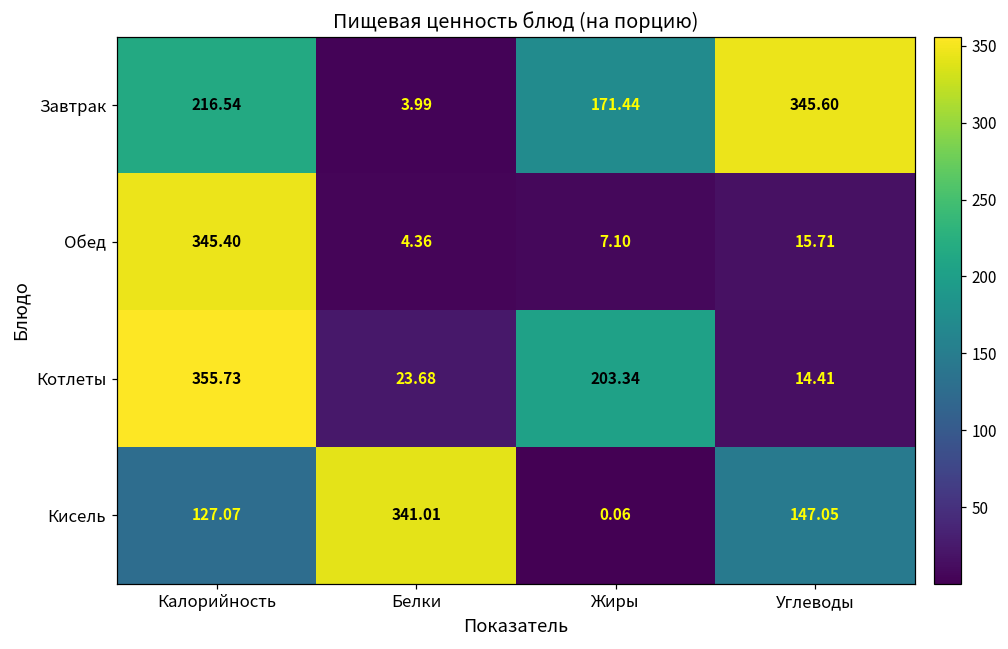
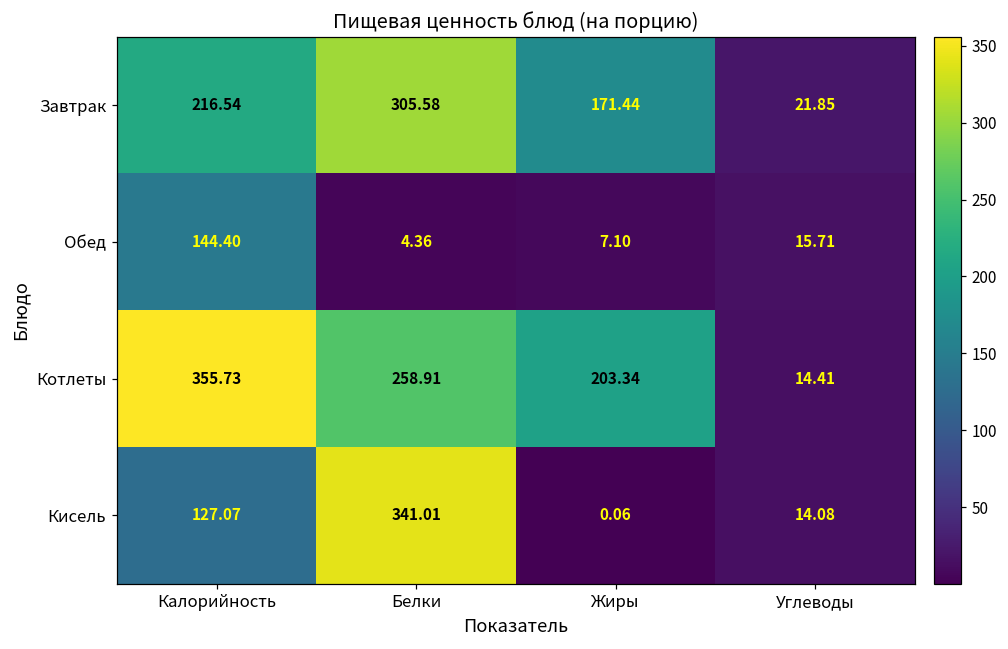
Завтрак, Белки: 3.99 -> 305.58
Завтрак, Углеводы: 345.60 -> 21.85
Обед, Калорийность: 345.40 -> 144.40
Котлеты, Белки: 23.68 -> 258.91
Кисель, Углеводы: 147.05 -> 14.08
